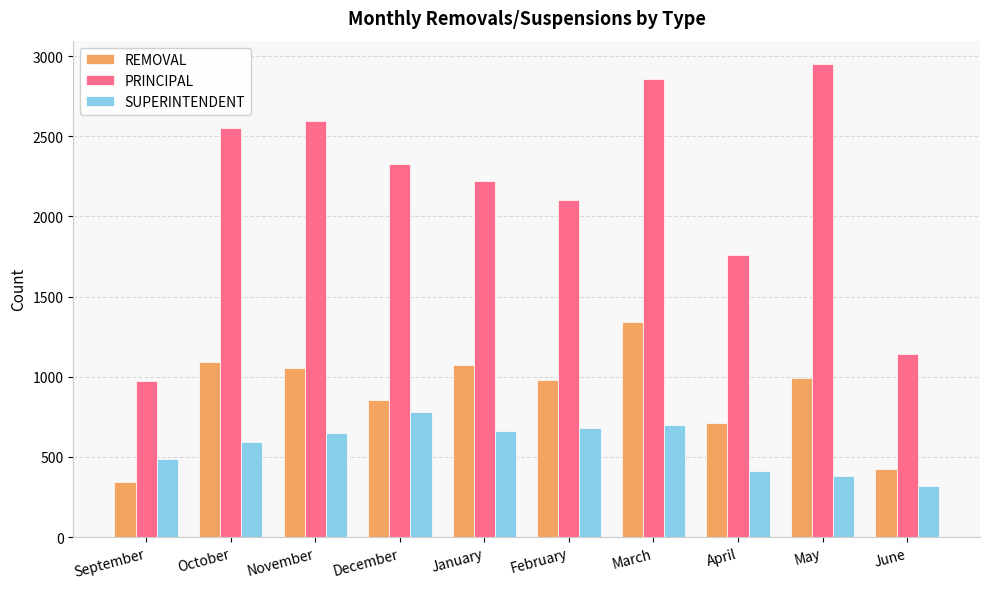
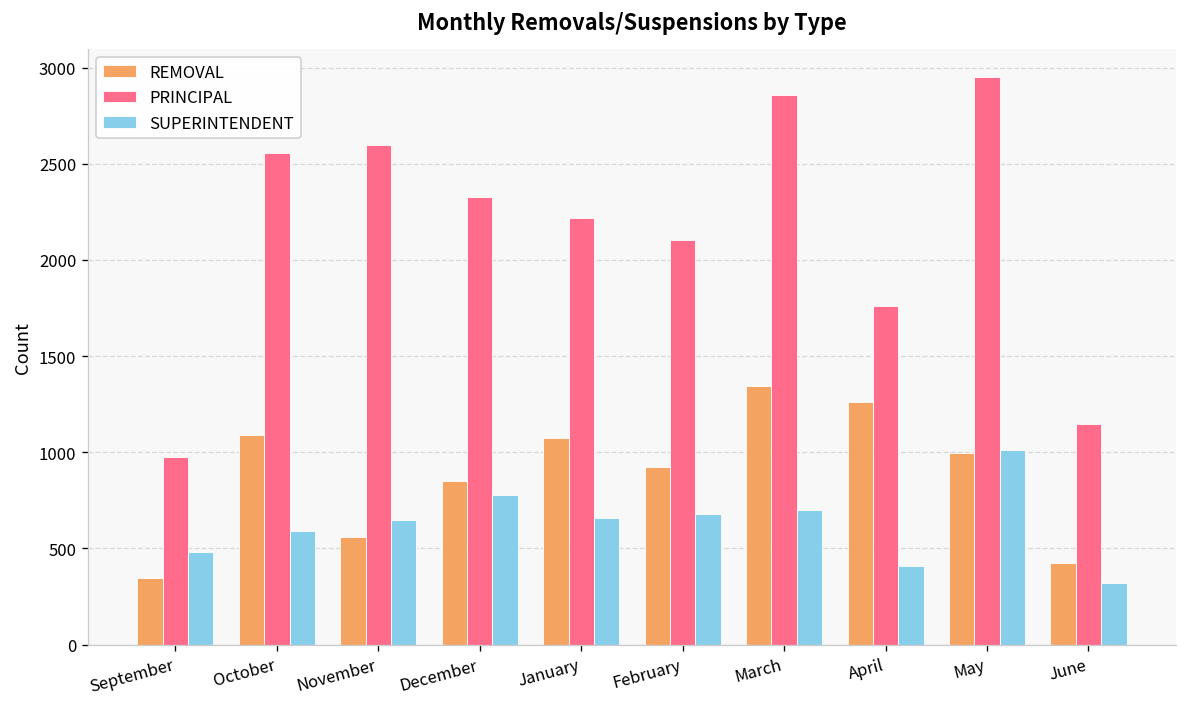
REMOVAL, November: 1050 -> 560
REMOVAL, February: 980 -> 920
REMOVAL, April: 710 -> 1260
SUPERINTENDENT, May: 380 -> 1010
